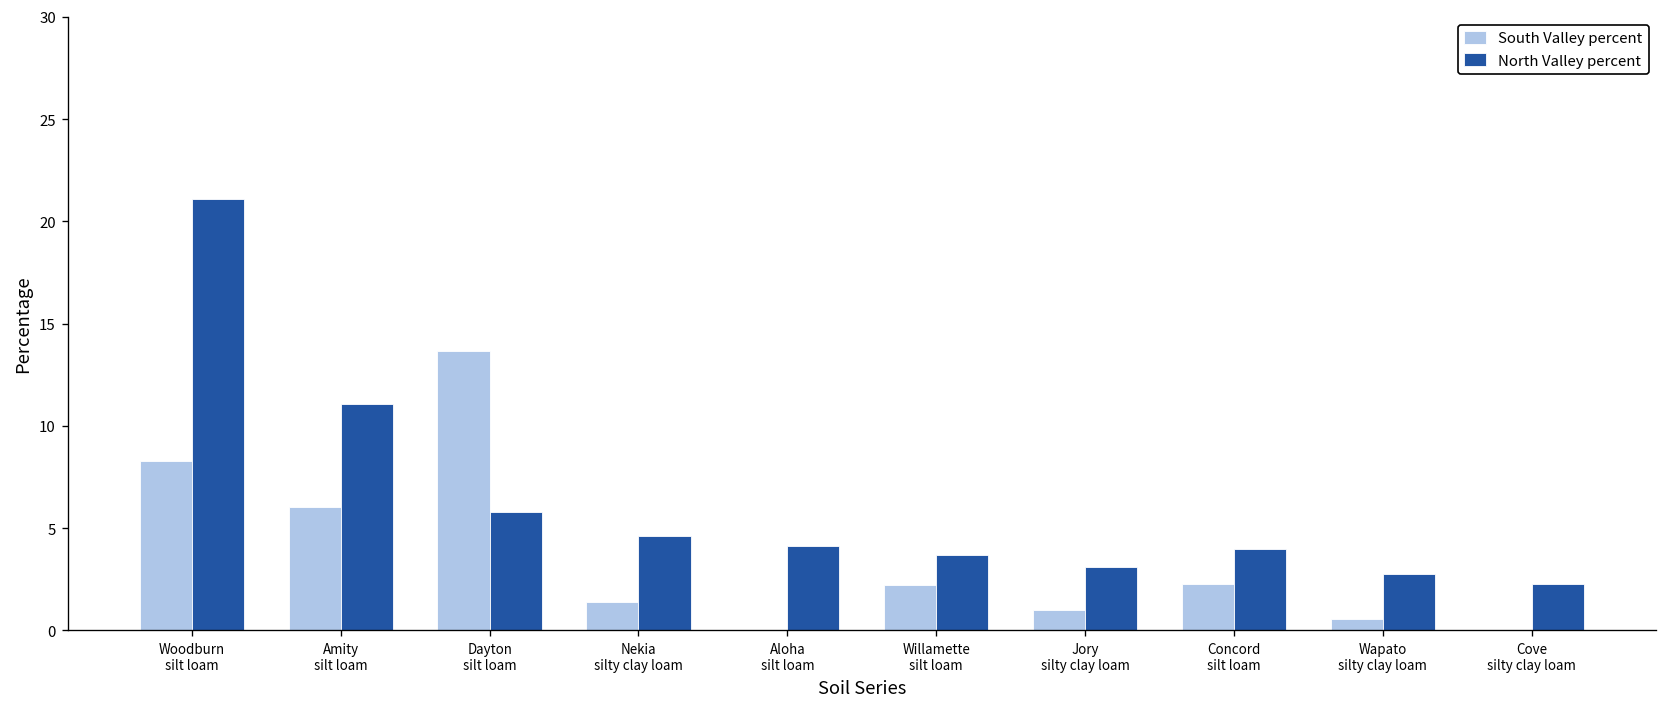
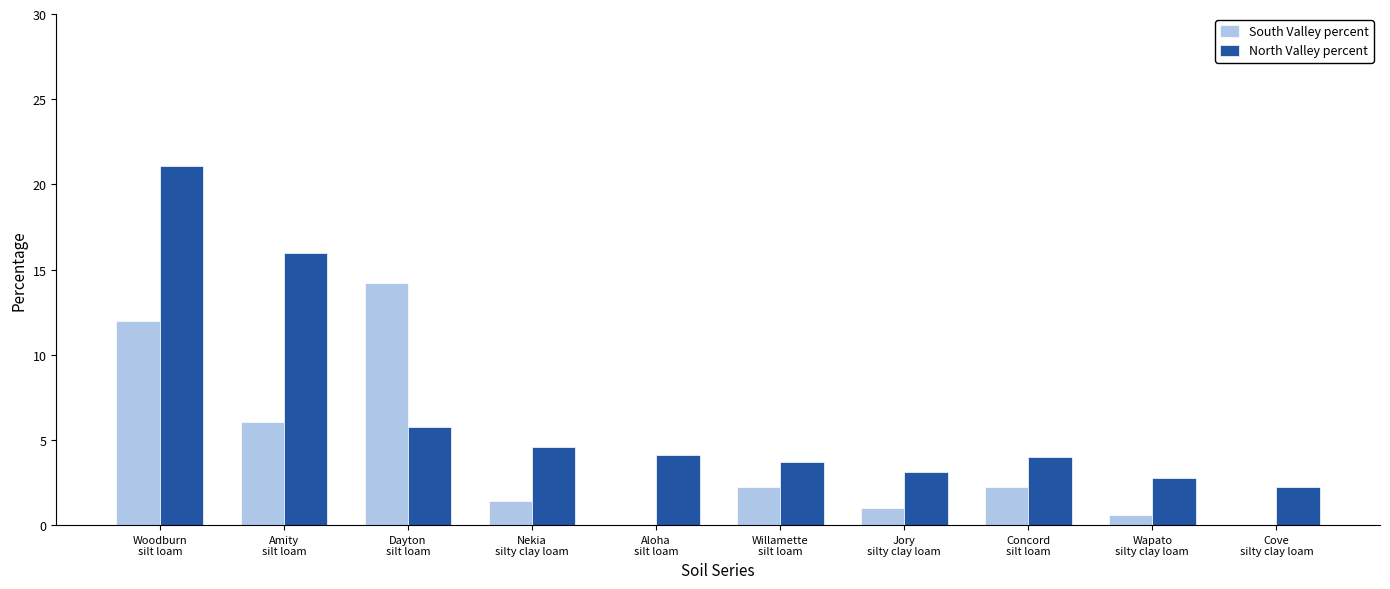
South Valley percent, Woodburn silt loam: 8.3 -> 12.0
North Valley percent, Amity silt loam: 11.1 -> 16.0
South Valley percent, Dayton silt loam: 13.7 -> 14.2
